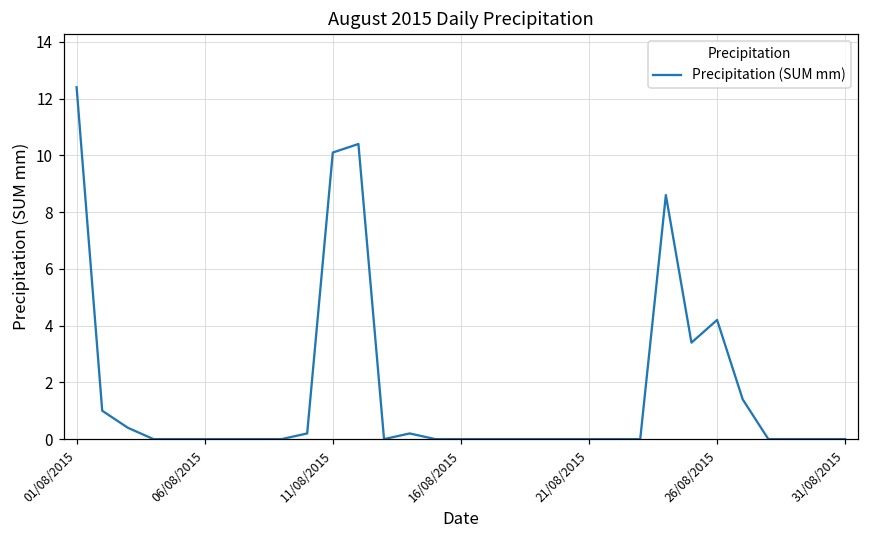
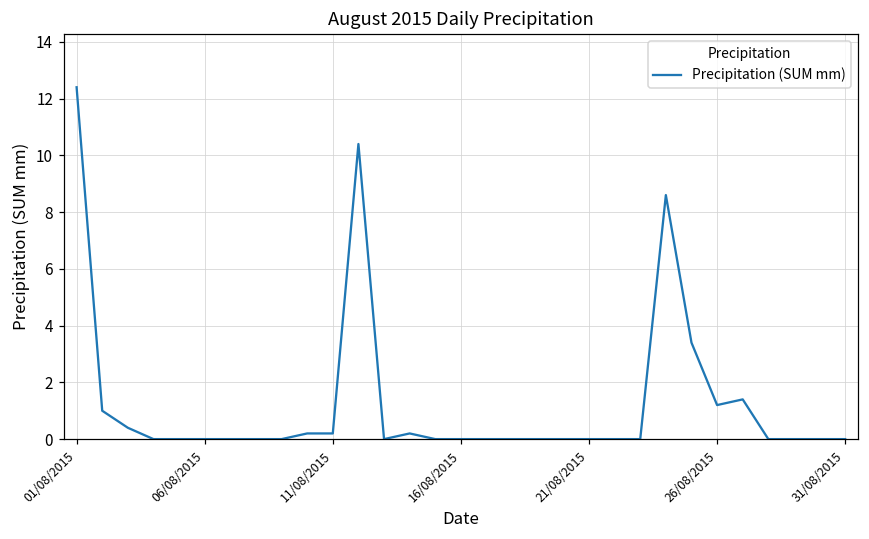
11/08/2015: 10.1 -> 0.2
26/08/2015: 4.2 -> 1.2
